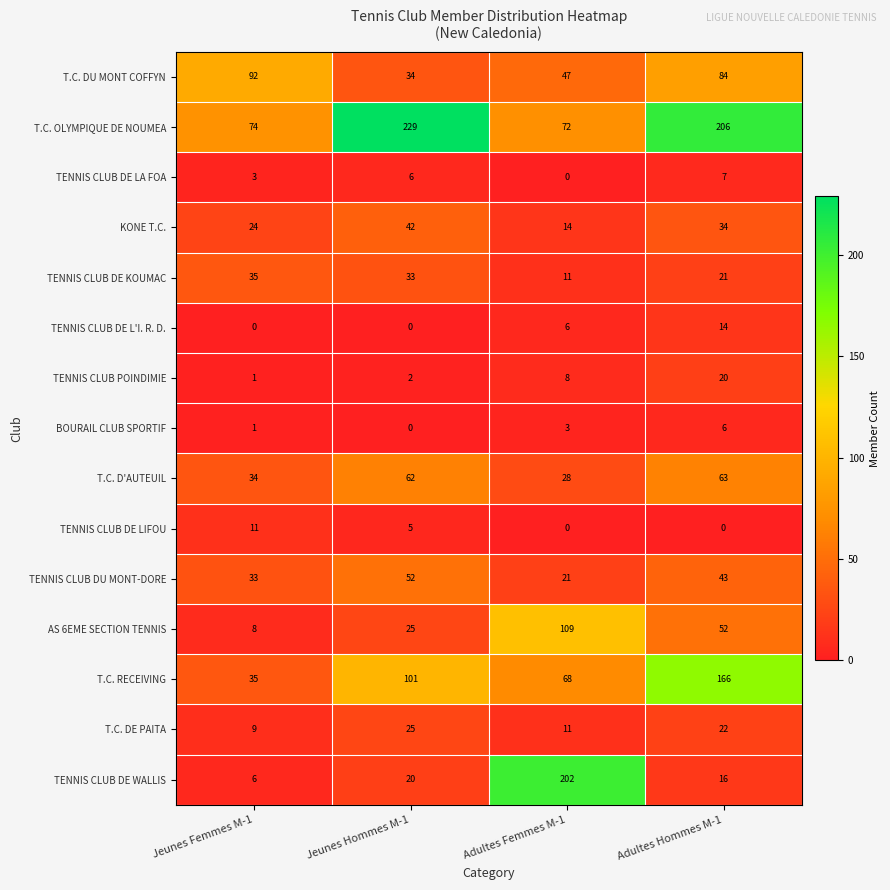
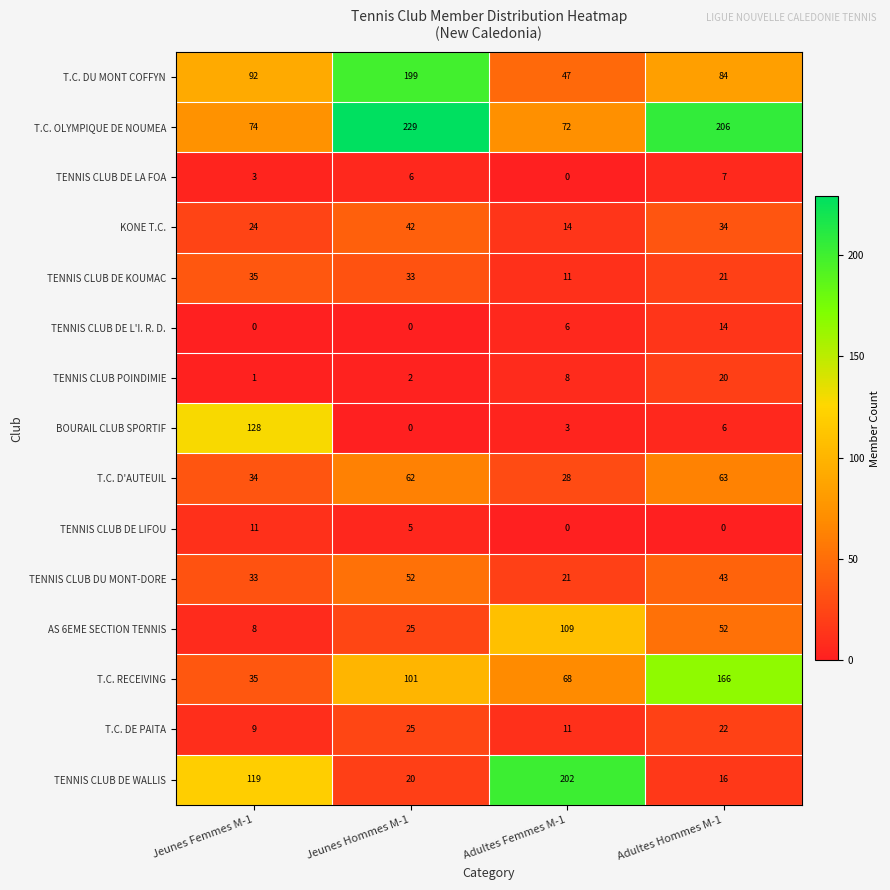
T.C. DU MONT COFFYN, Jeunes Hommes M-1: 34 -> 199
BOURAIL CLUB SPORTIF, Jeunes Femmes M-1: 1 -> 128
TENNIS CLUB DE WALLIS, Jeunes Femmes M-1: 6 -> 119
